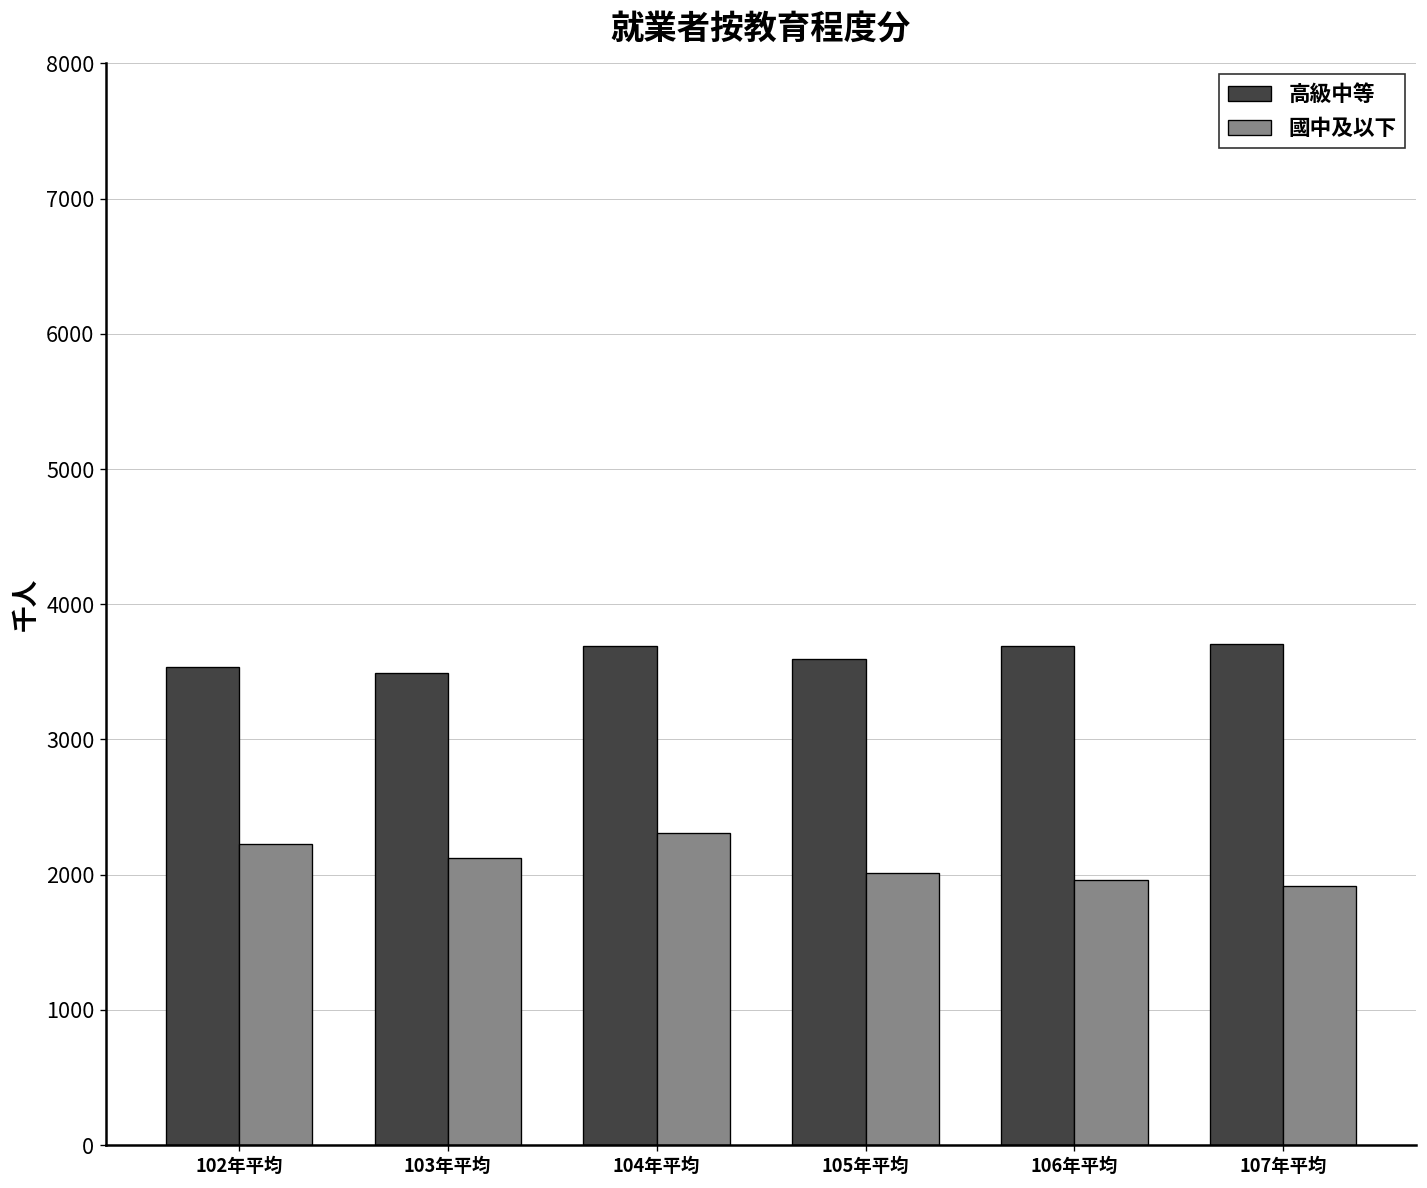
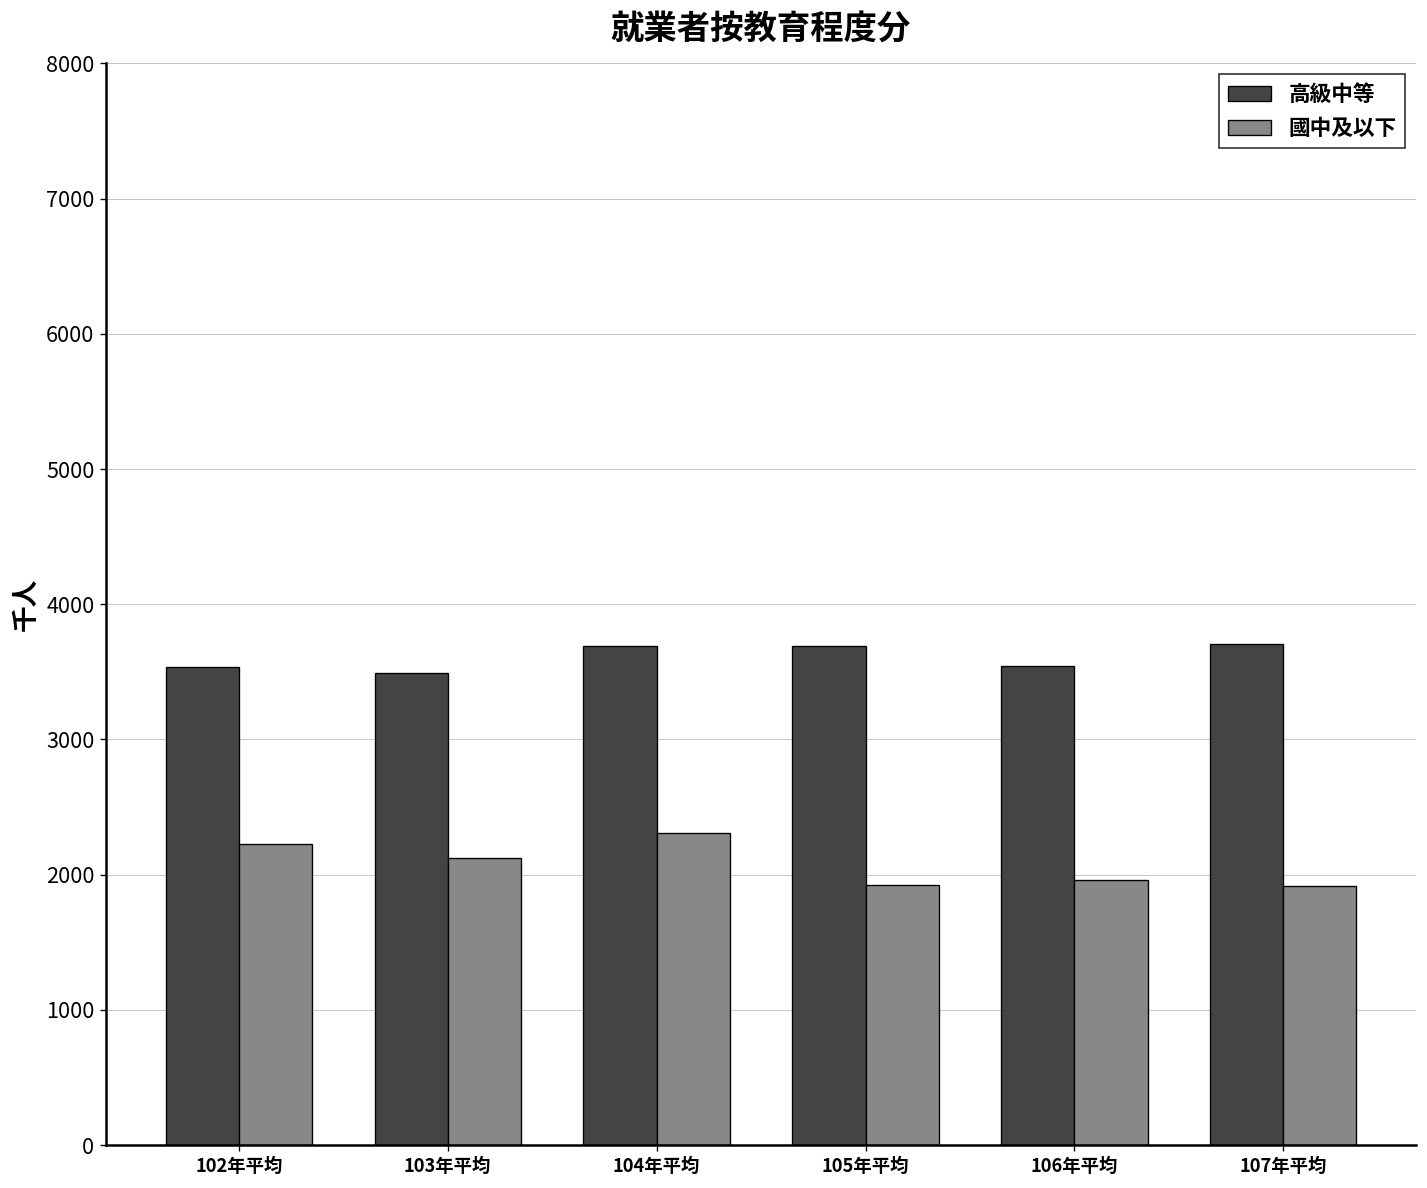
高級中等, 105年平均: 3590 -> 3690
國中及以下, 105年平均: 2010 -> 1920
高級中等, 106年平均: 3690 -> 3540
